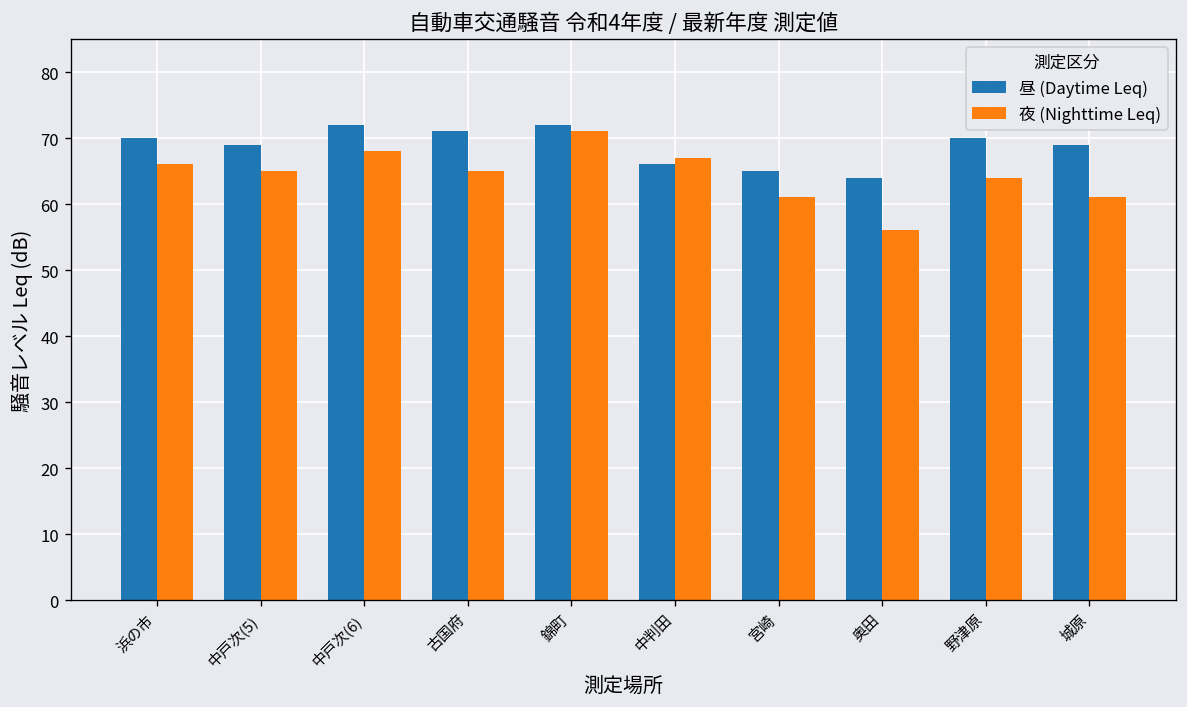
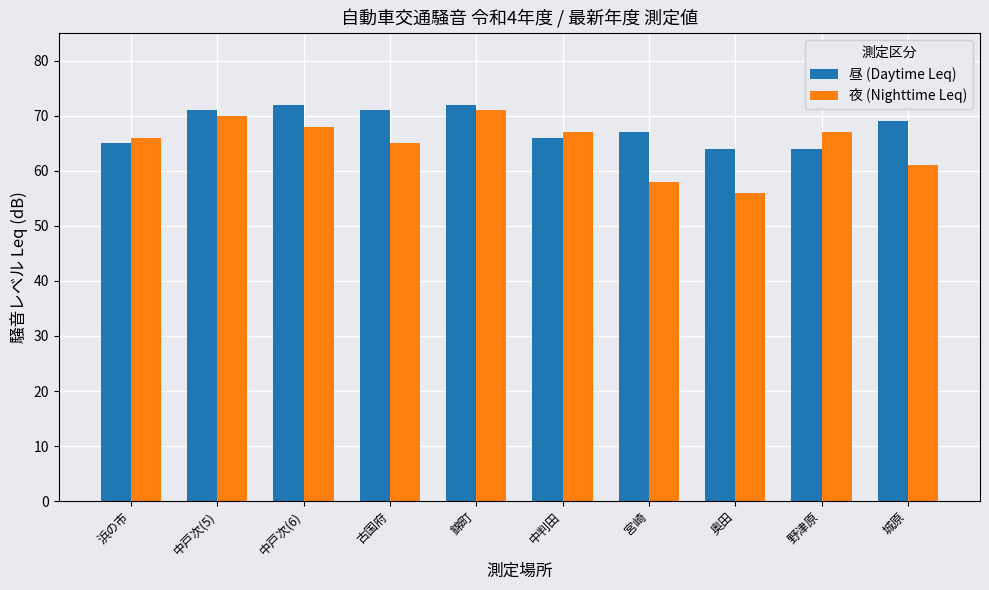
昼 (Daytime Leq), 浜の市: 70 -> 65
昼 (Daytime Leq), 中戸次(5): 69 -> 71
夜 (Nighttime Leq), 中戸次(5): 65 -> 70
昼 (Daytime Leq), 宮崎: 65 -> 67
夜 (Nighttime Leq), 宮崎: 61 -> 58
昼 (Daytime Leq), 野津原: 70 -> 64
夜 (Nighttime Leq), 野津原: 64 -> 67
